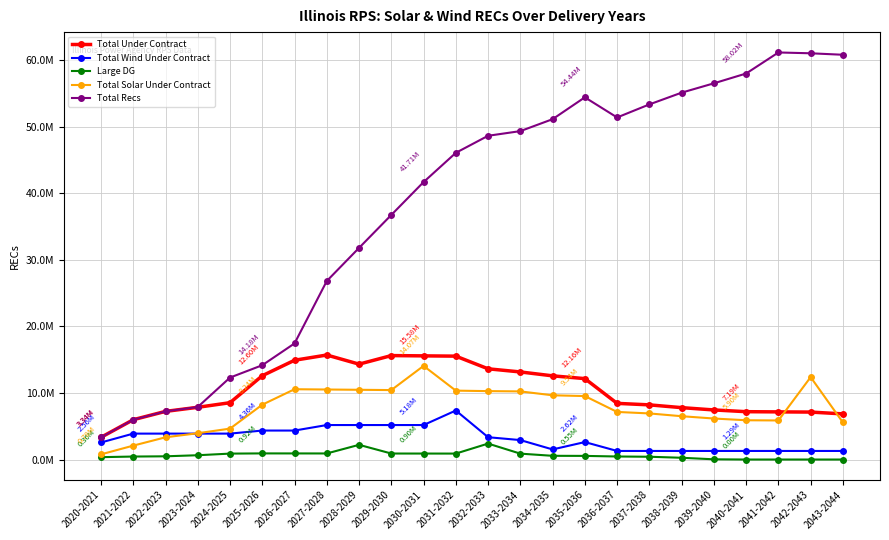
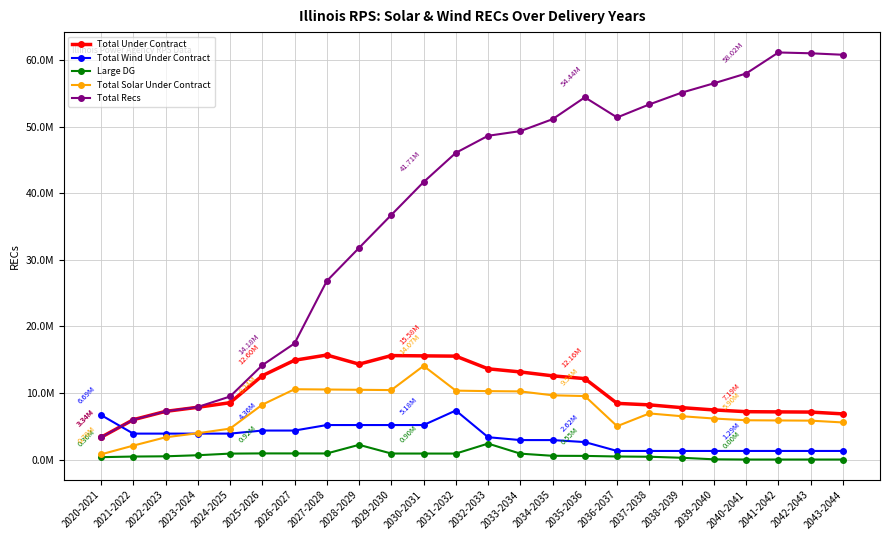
Total Wind Under Contract, 2020-2021: 2.56M -> 6.69M
Total Recs, 2024-2025: 12000000 -> 9000000
Total Wind Under Contract, 2034-2035: 2000000 -> 3000000
Total Solar Under Contract, 2036-2037: 7000000 -> 5000000
Total Solar Under Contract, 2042-2043: 12000000 -> 6000000
